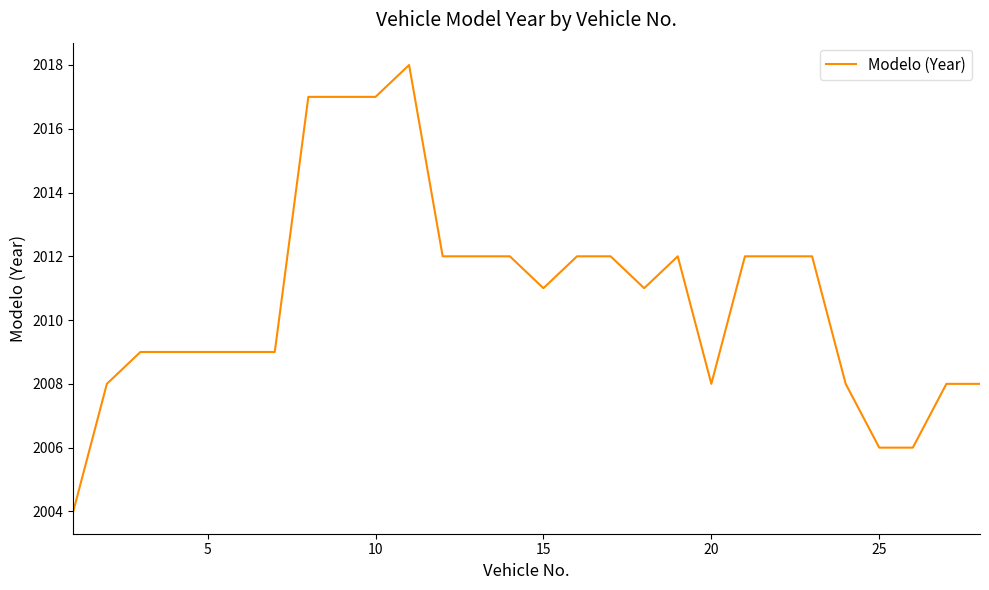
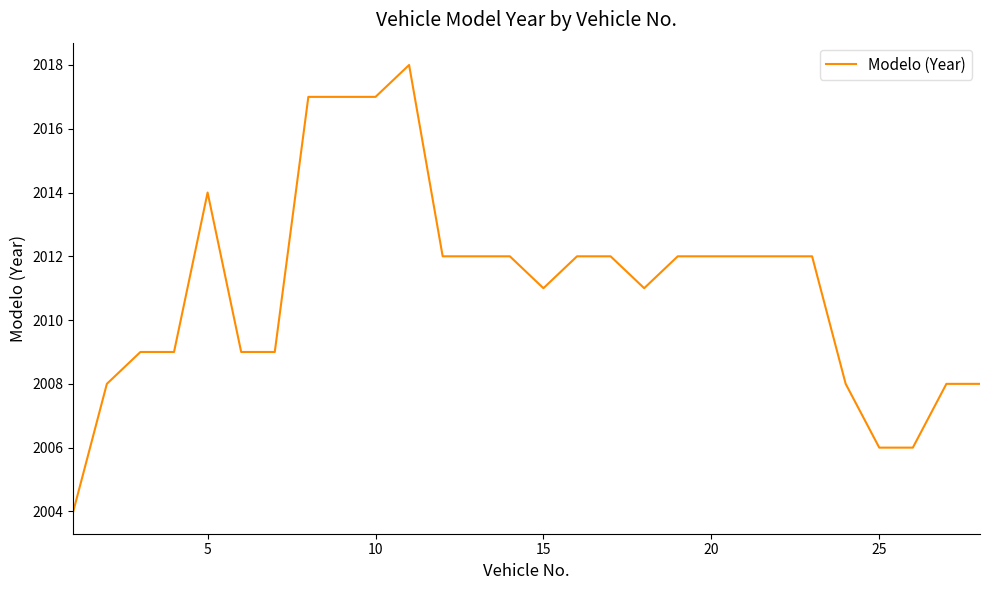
5: 2009 -> 2014
20: 2008 -> 2012
